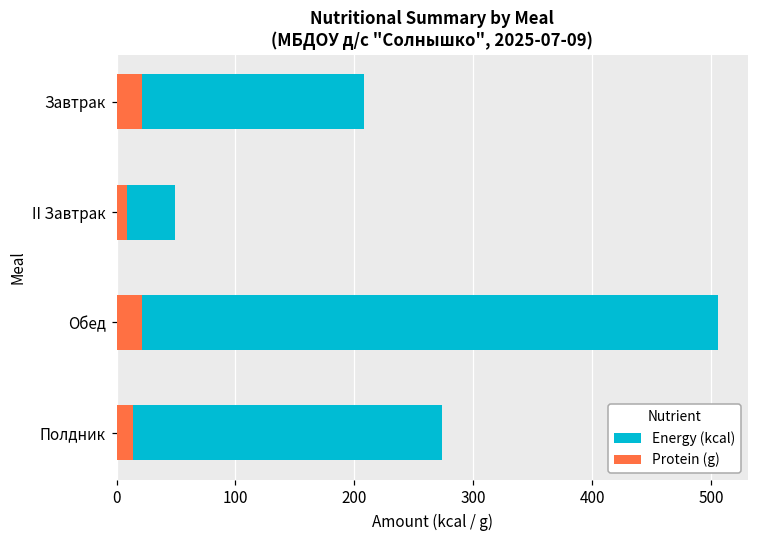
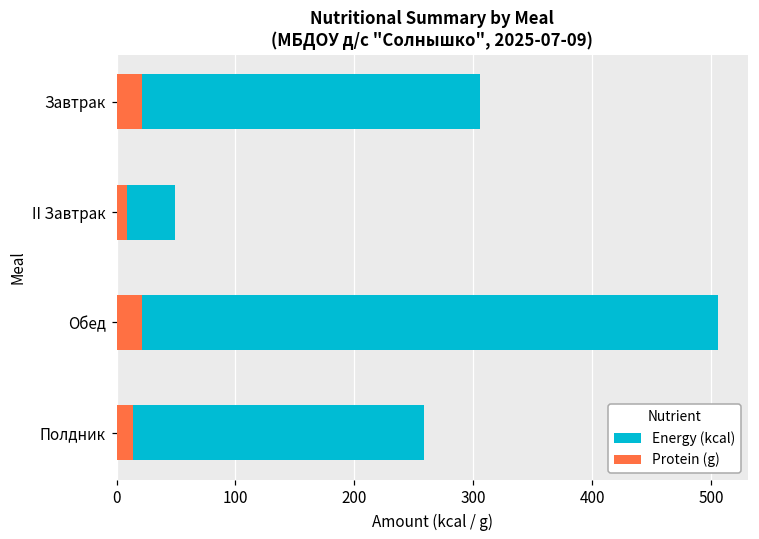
Energy (kcal), Завтрак: 208 -> 306
Energy (kcal), Полдник: 273 -> 259
